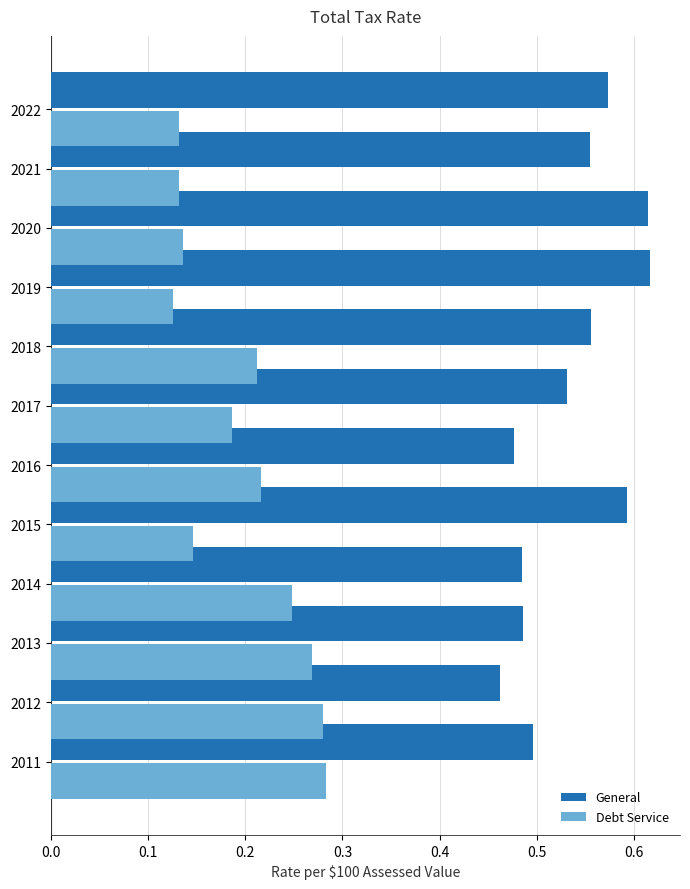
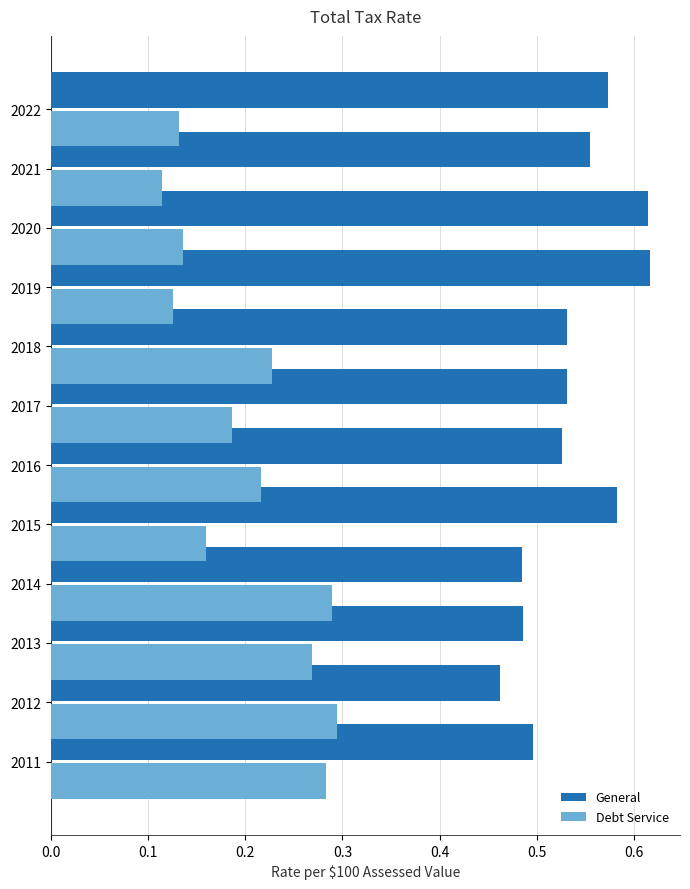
Debt Service, 2021: 0.13 -> 0.11
General, 2018: 0.56 -> 0.53
Debt Service, 2018: 0.21 -> 0.23
General, 2016: 0.48 -> 0.53
General, 2015: 0.59 -> 0.58
Debt Service, 2015: 0.15 -> 0.16
Debt Service, 2014: 0.25 -> 0.29
Debt Service, 2012: 0.28 -> 0.29
